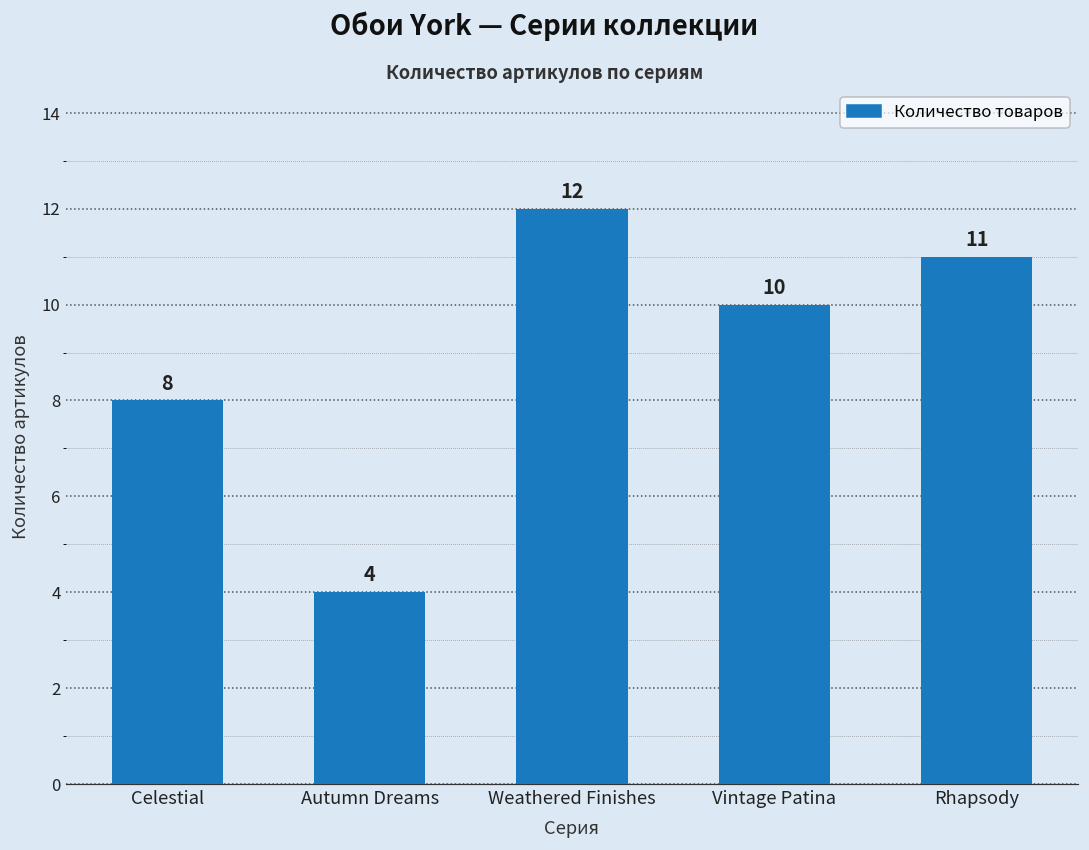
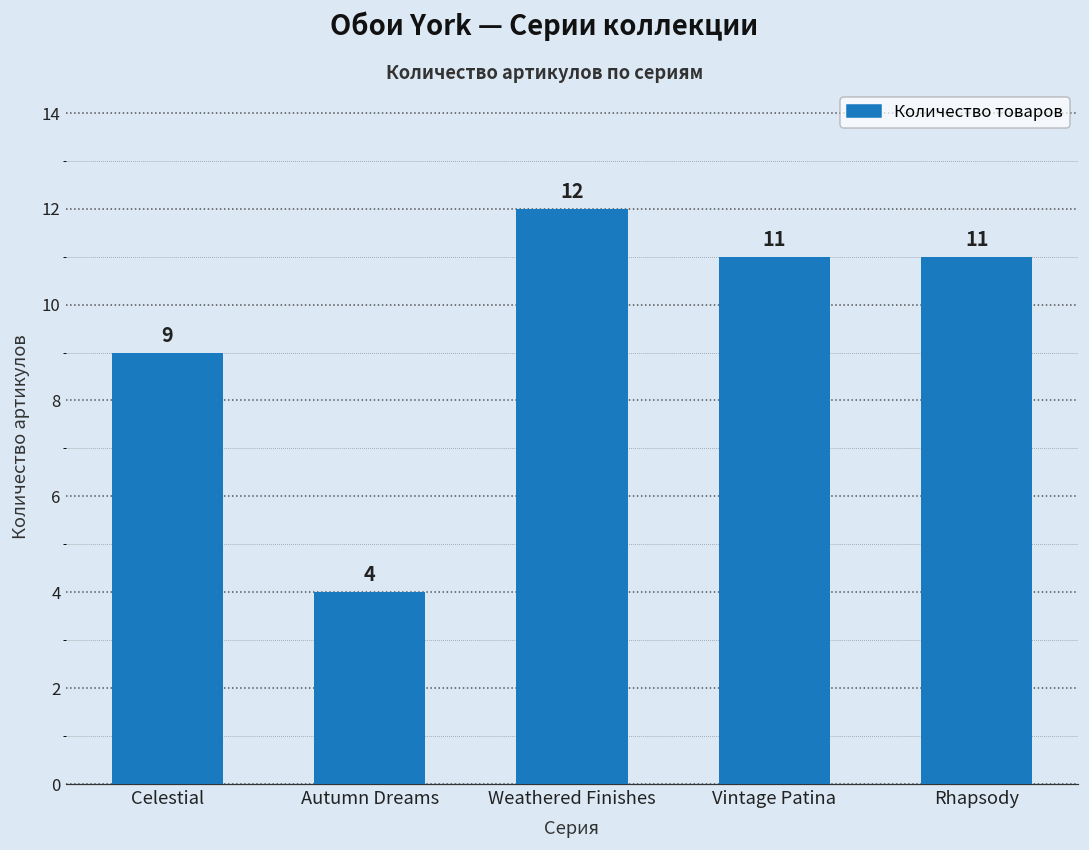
Celestial: 8 -> 9
Vintage Patina: 10 -> 11
